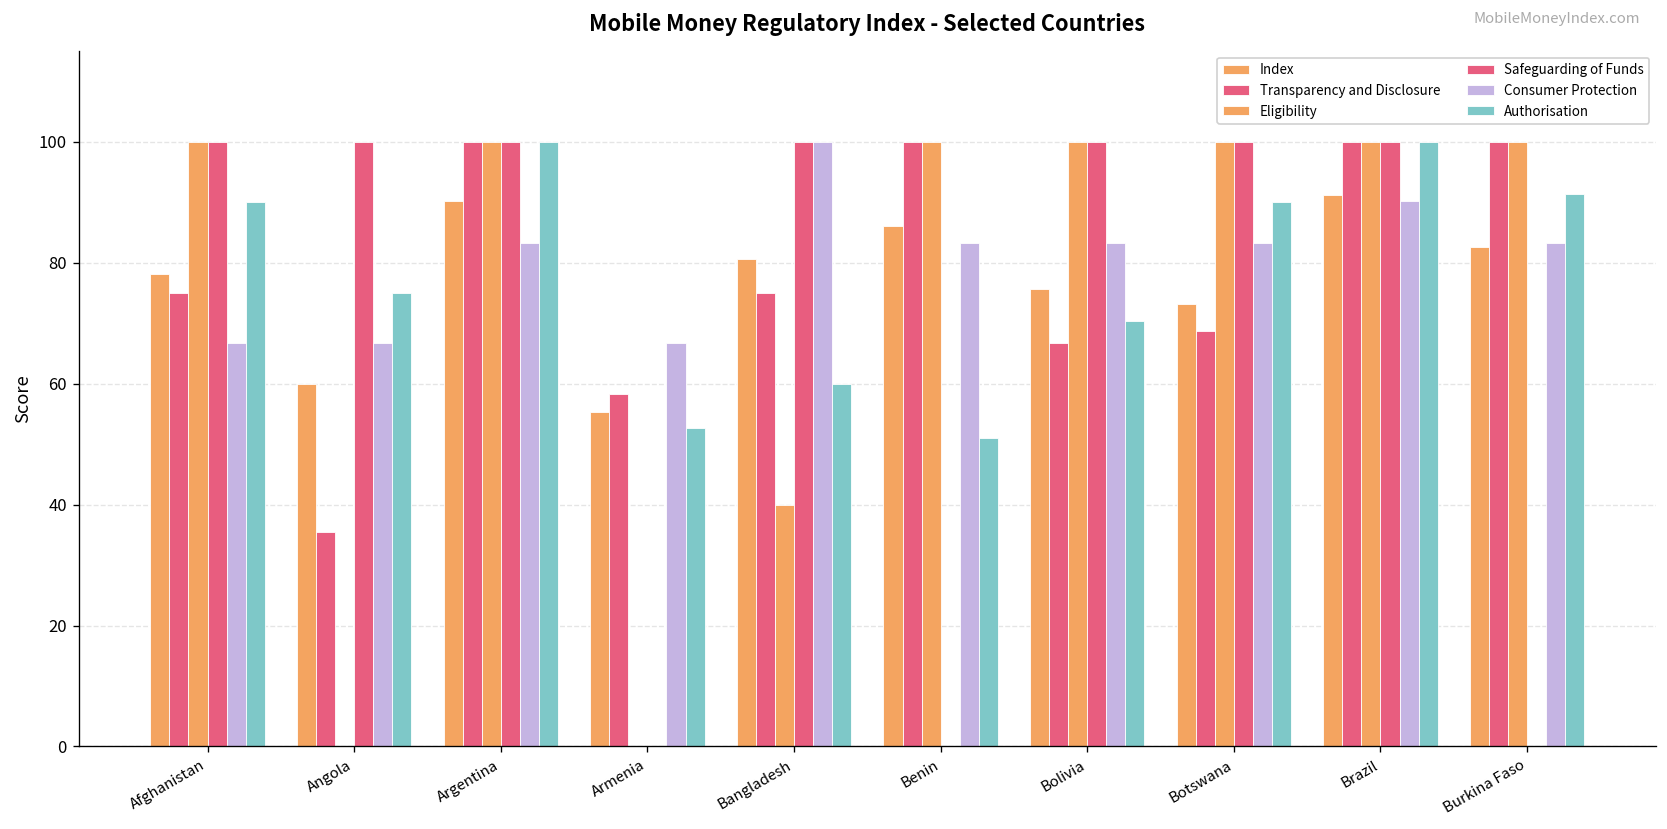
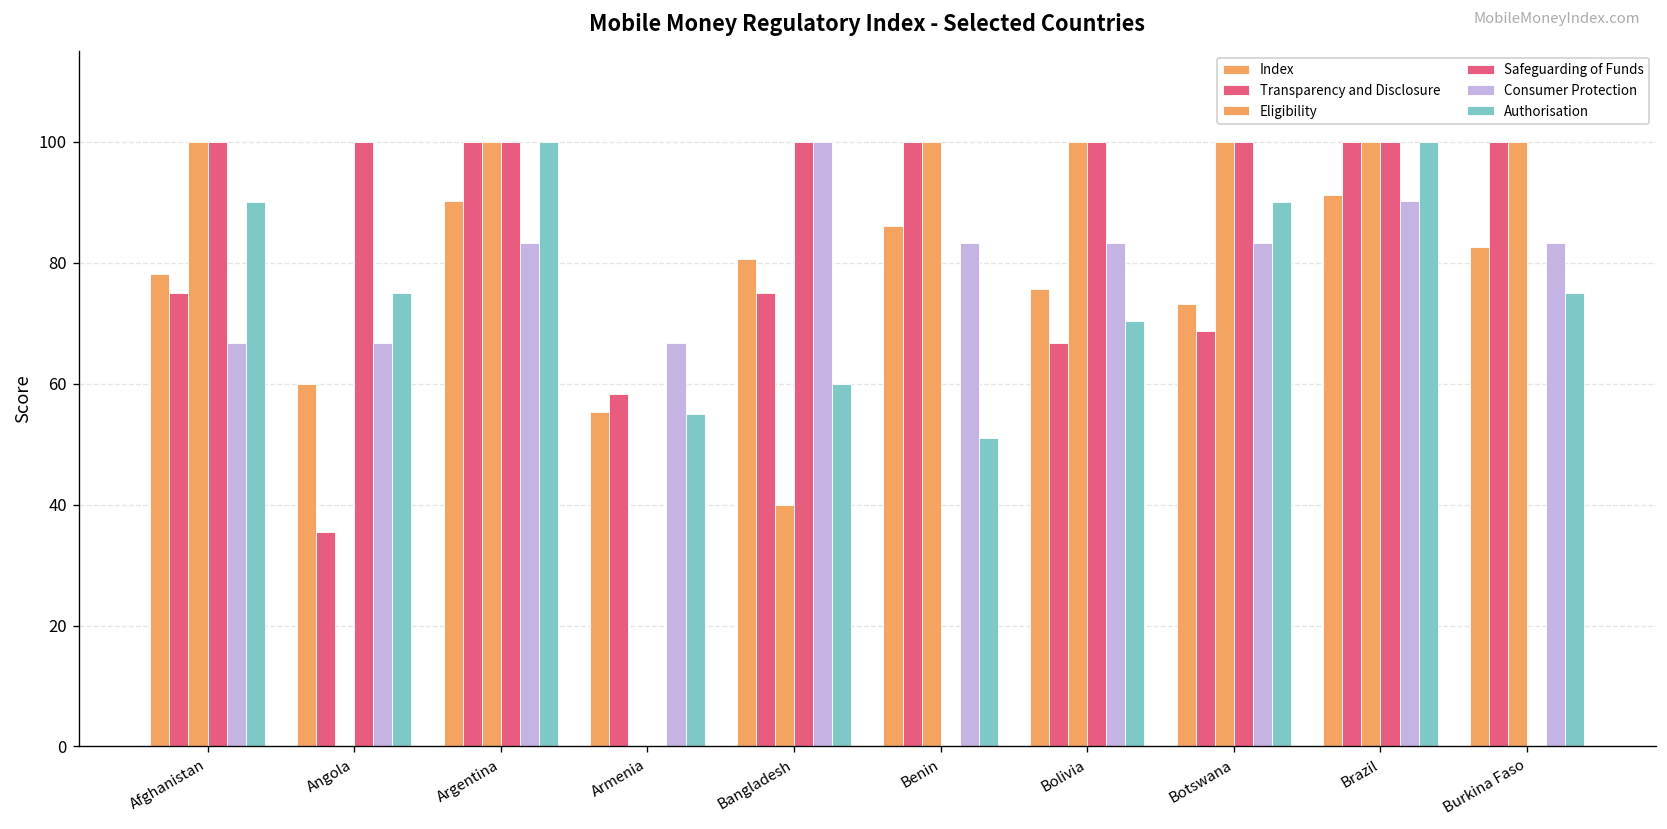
Authorisation, Armenia: 53 -> 55
Authorisation, Burkina Faso: 91 -> 75
